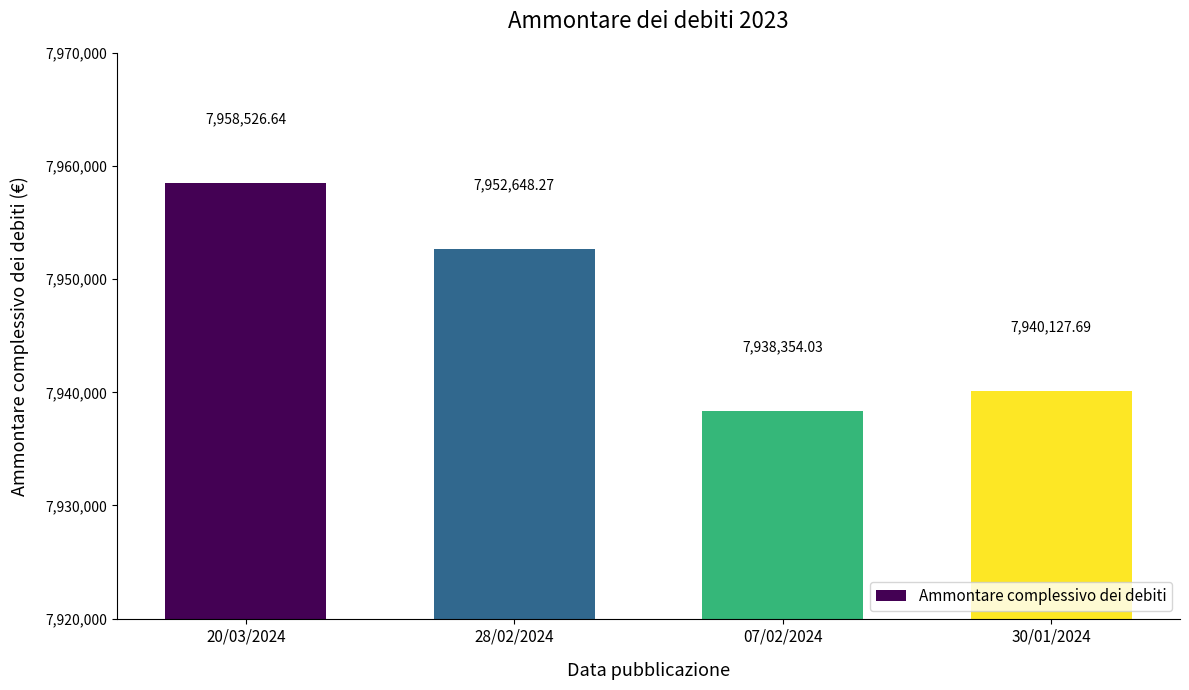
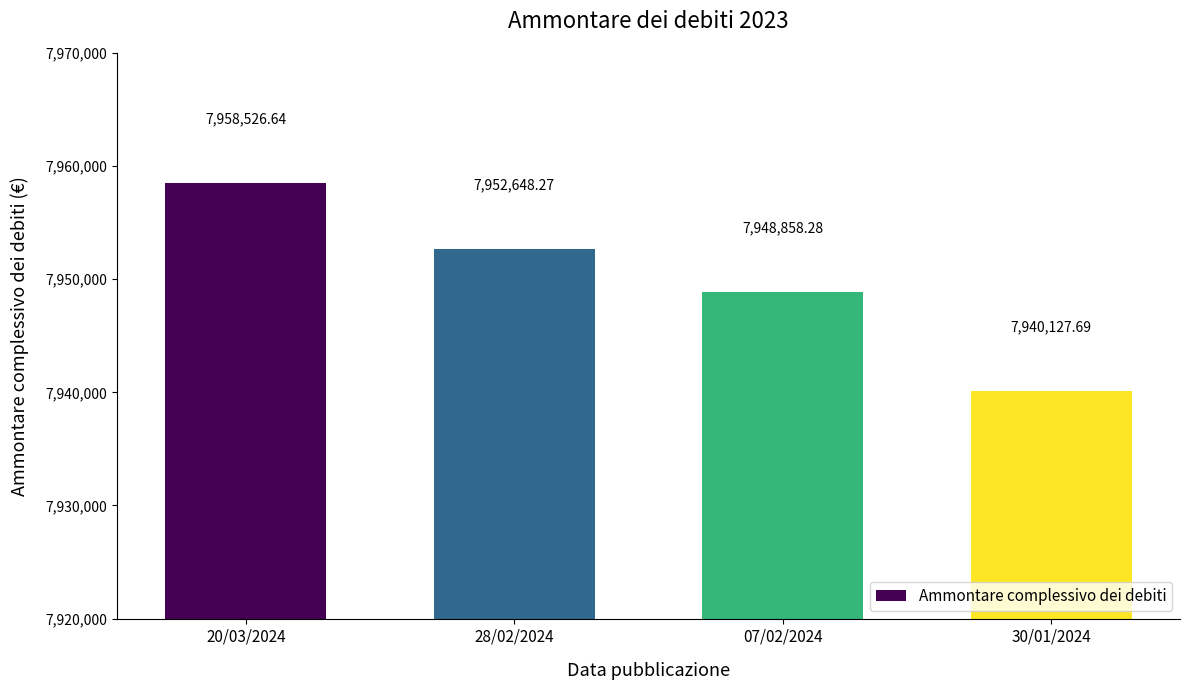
07/02/2024: 7,938,354.03 -> 7,948,858.28
